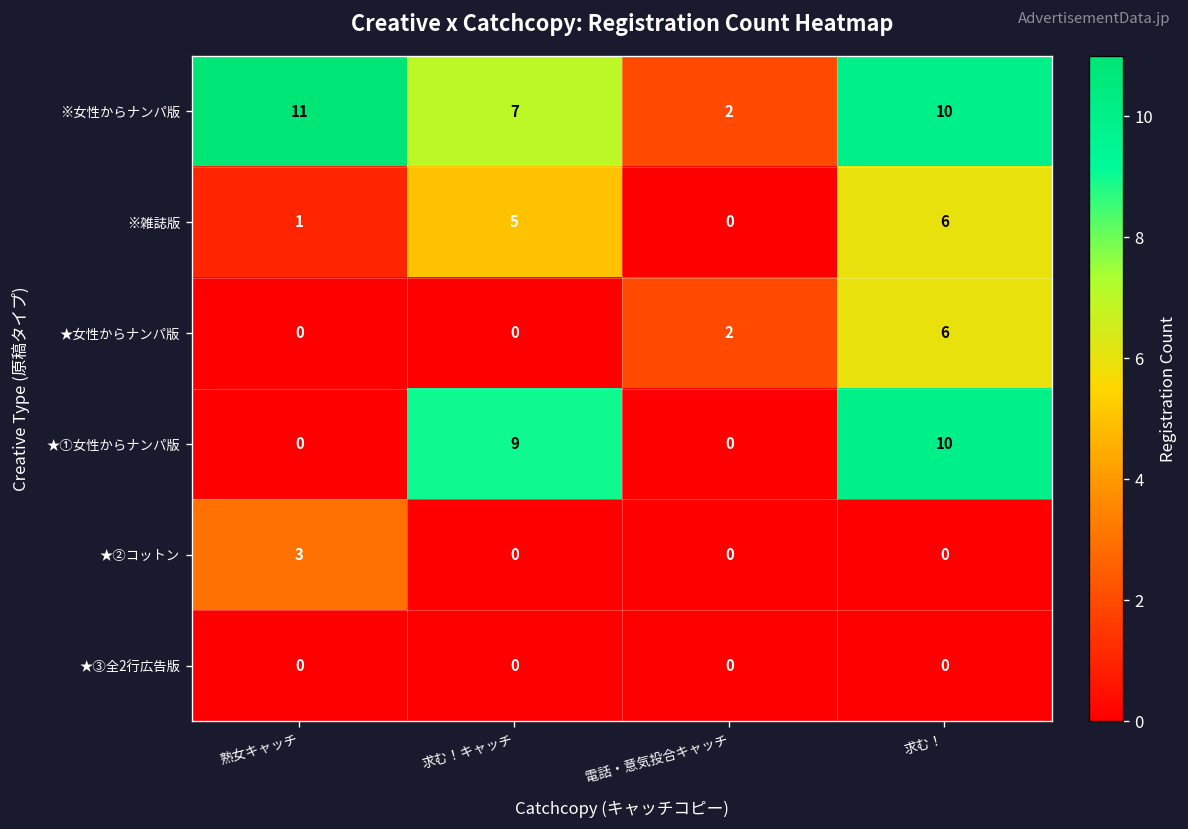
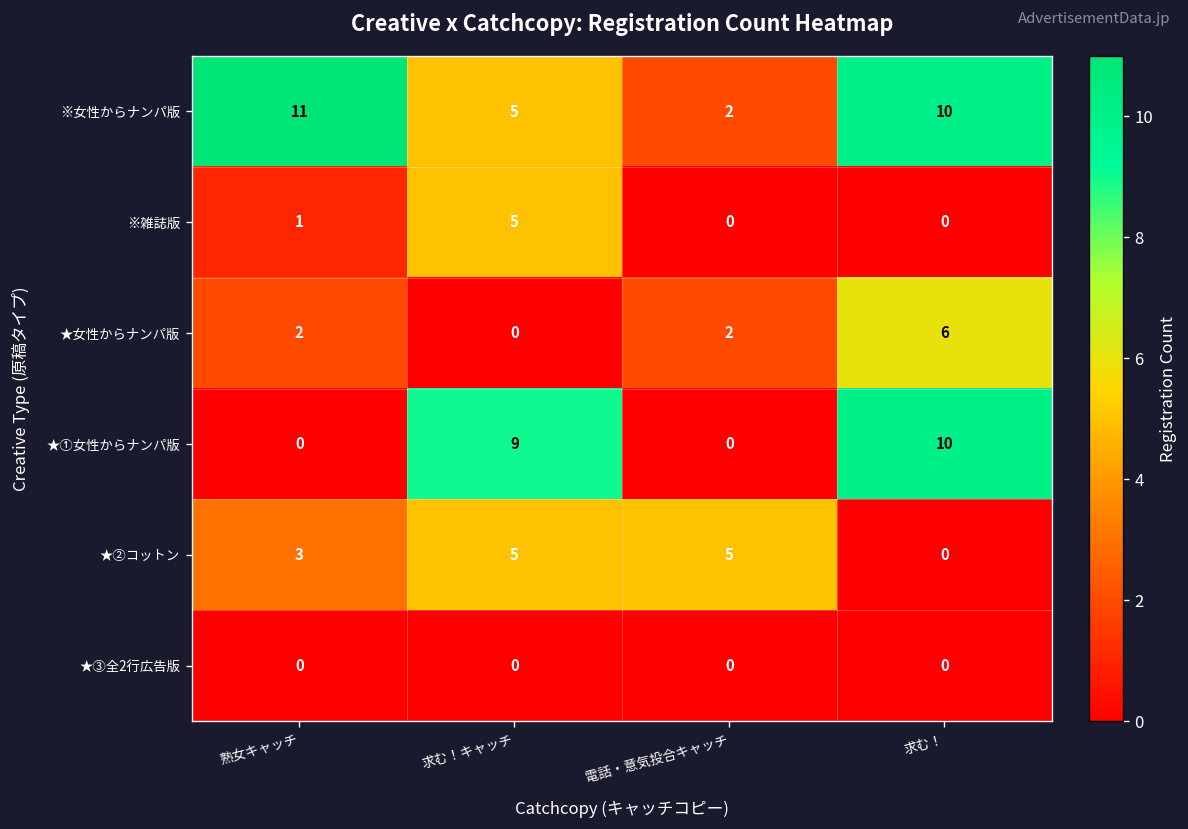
※女性からナンパ版, 求む！キャッチ: 7 -> 5
※雑誌版, 求む！: 6 -> 0
★女性からナンパ版, 熟女キャッチ: 0 -> 2
★②コットン, 求む！キャッチ: 0 -> 5
★②コットン, 電話・意気投合キャッチ: 0 -> 5
